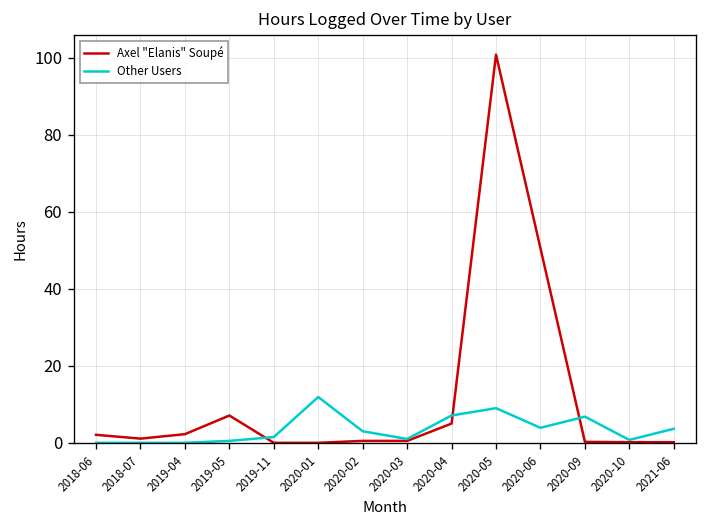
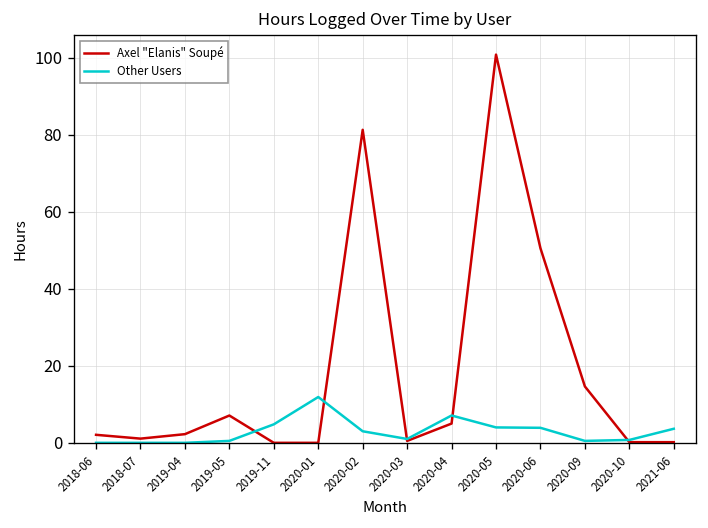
Other Users, 2019-11: 2 -> 5
Axel "Elanis" Soupé, 2020-02: 1 -> 81
Other Users, 2020-05: 9 -> 4
Axel "Elanis" Soupé, 2020-09: 0 -> 15
Other Users, 2020-09: 7 -> 1
